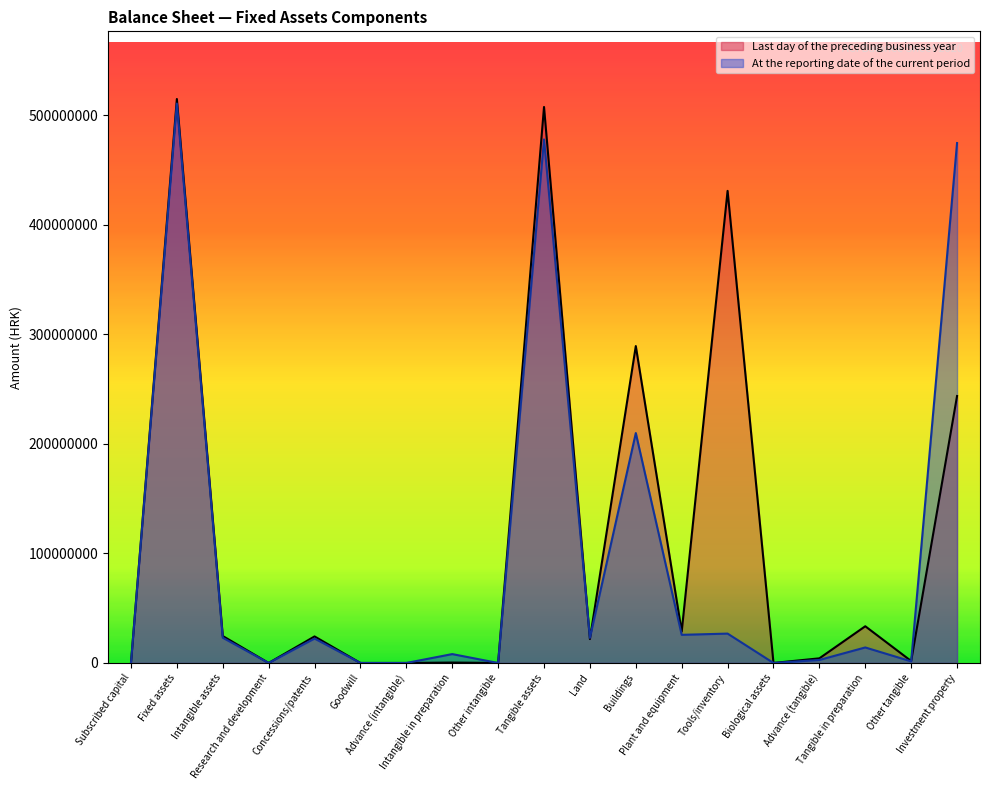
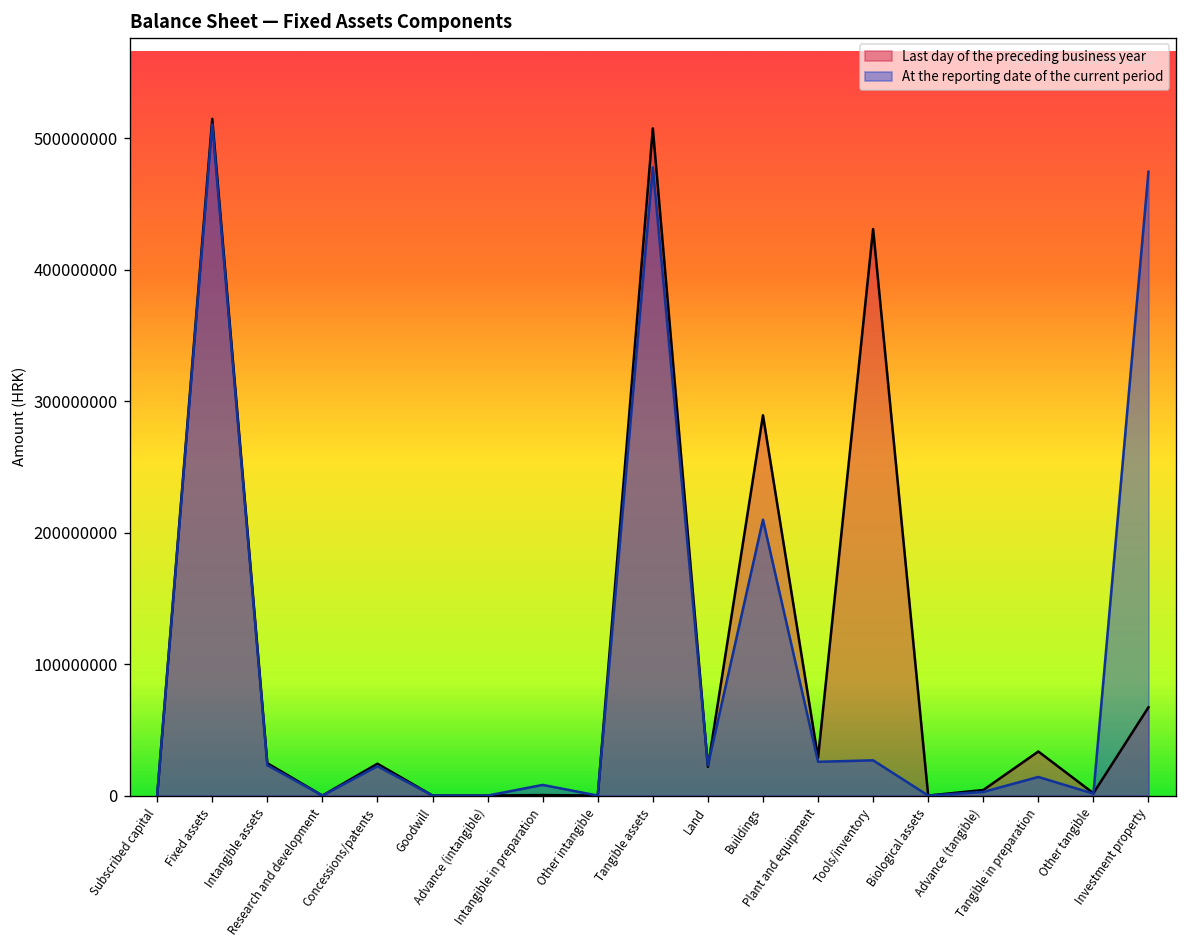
Last day of the preceding business year, Investment property: 244000000 -> 67000000
